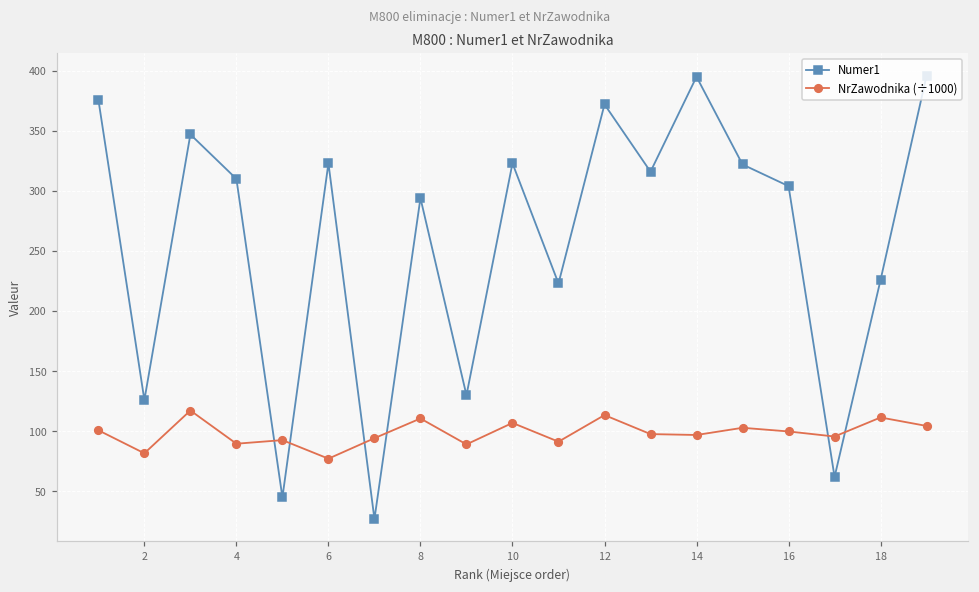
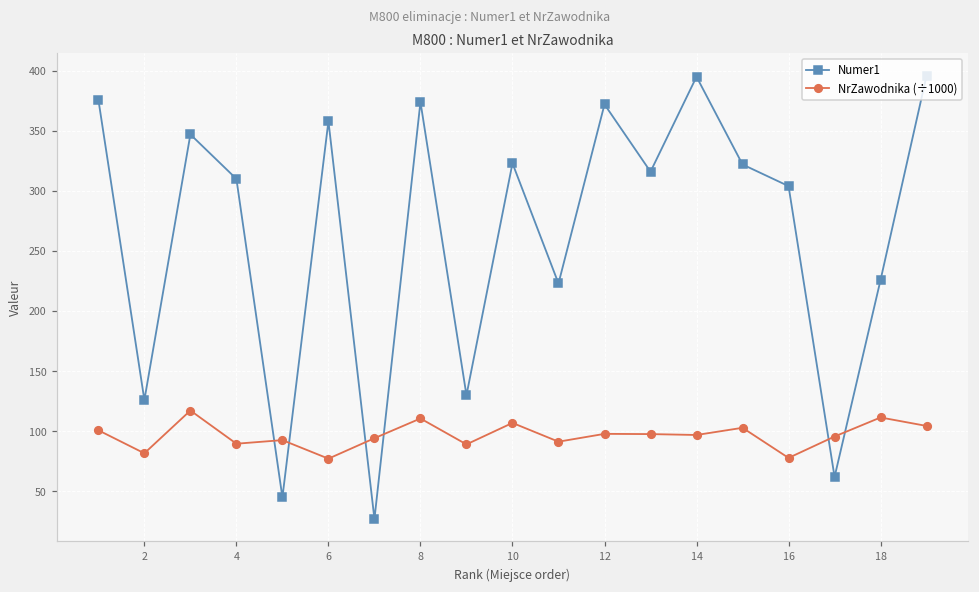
Numer1, 6: 323 -> 358
Numer1, 8: 294 -> 374
NrZawodnika (÷1000), 12: 113 -> 98
NrZawodnika (÷1000), 16: 100 -> 78
